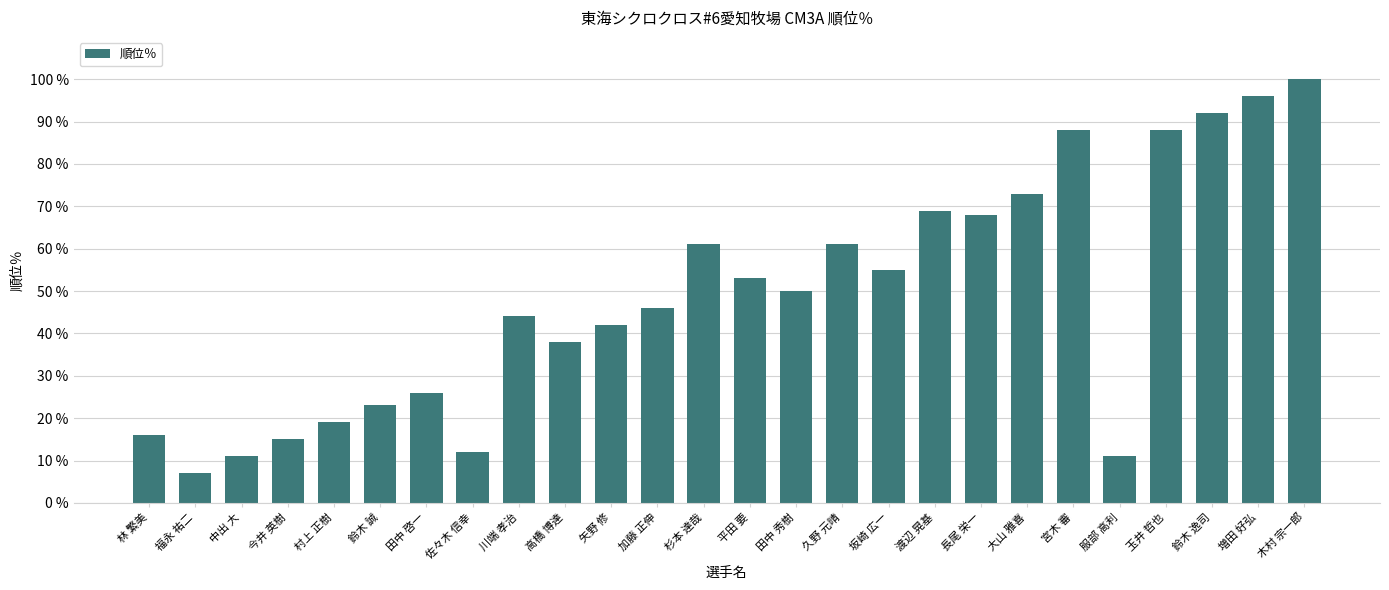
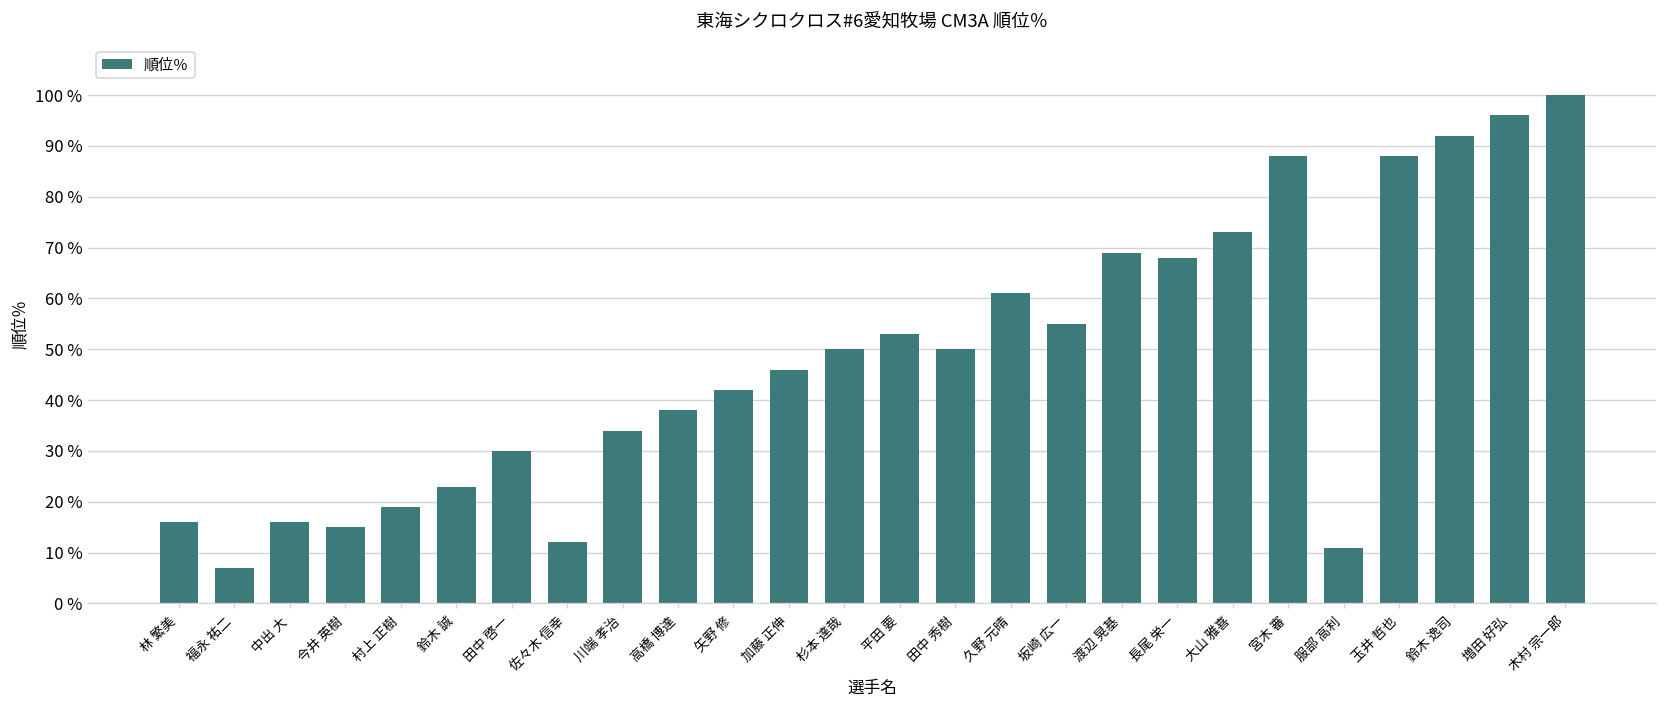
中出 大: 11 % -> 16 %
田中 啓一: 26 % -> 30 %
川端 孝治: 44 % -> 34 %
杉本 達哉: 61 % -> 50 %
